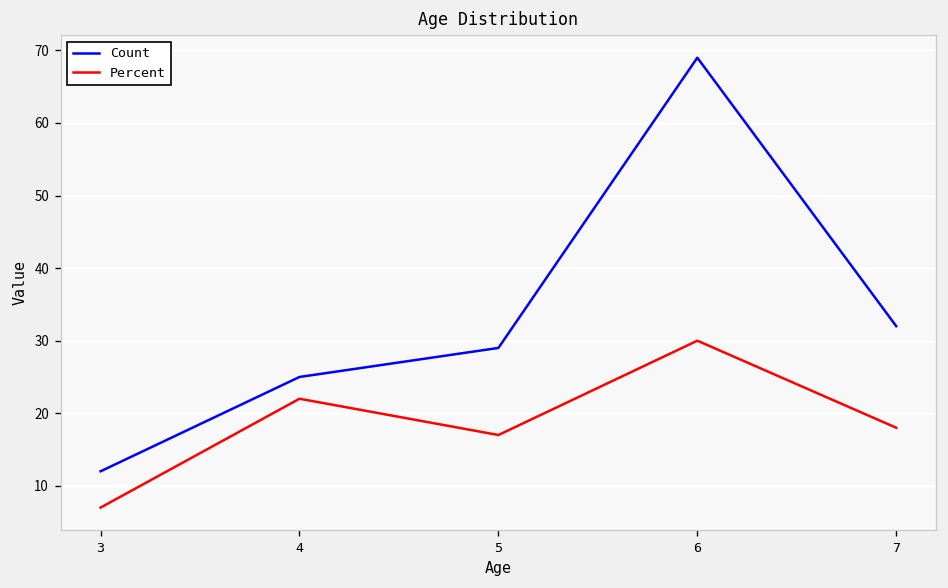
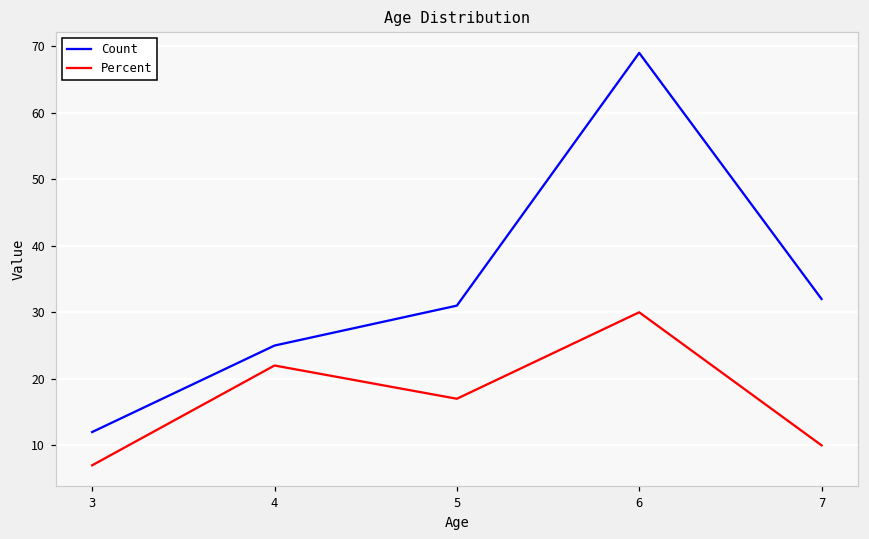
Count, 5: 29 -> 31
Percent, 7: 18 -> 10
